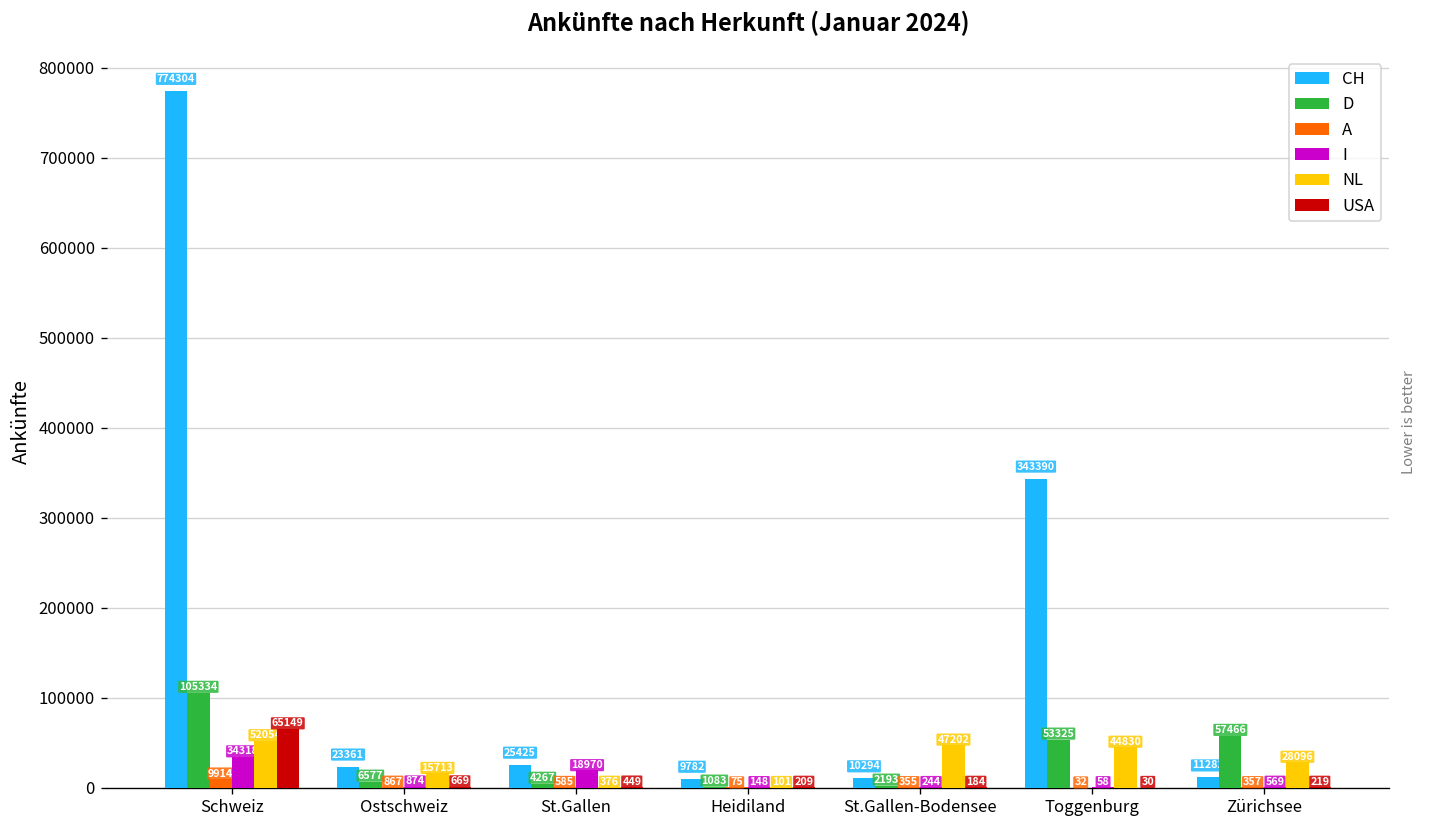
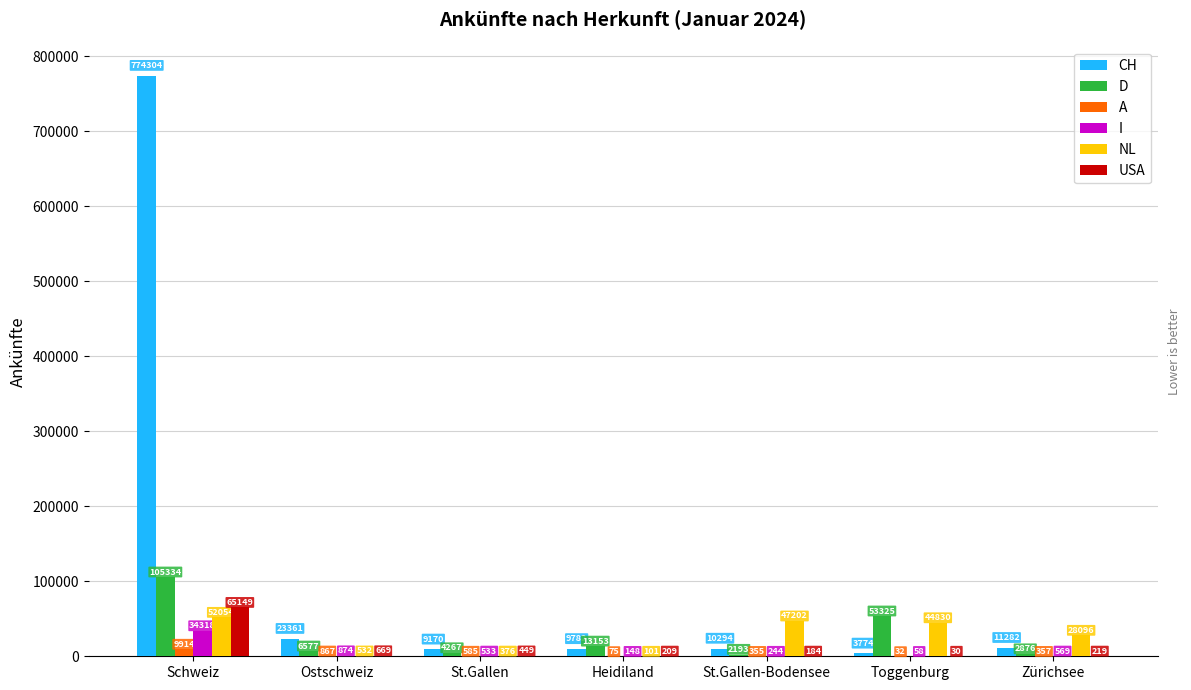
NL, Ostschweiz: 15713 -> 532
CH, St.Gallen: 25425 -> 9170
I, St.Gallen: 18970 -> 533
D, Heidiland: 1083 -> 13153
CH, Toggenburg: 343390 -> 3774
D, Zürichsee: 57466 -> 2876
